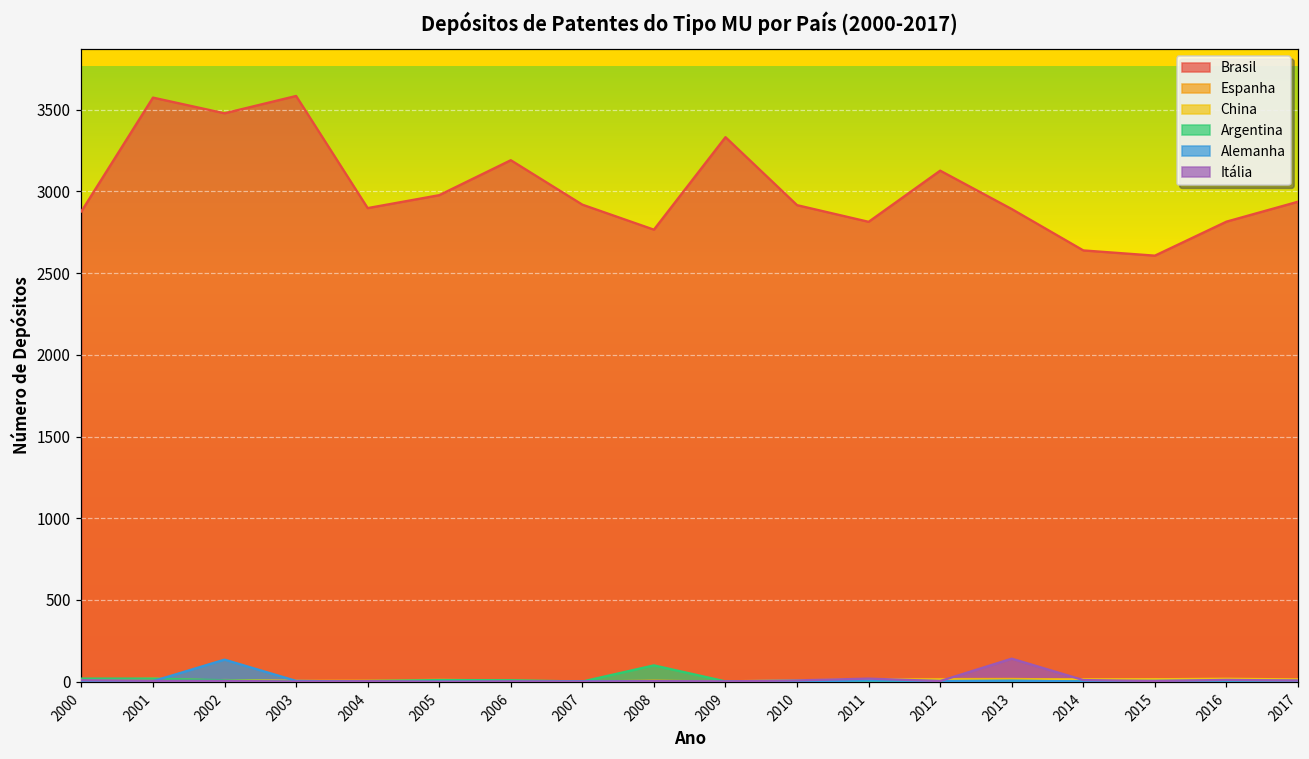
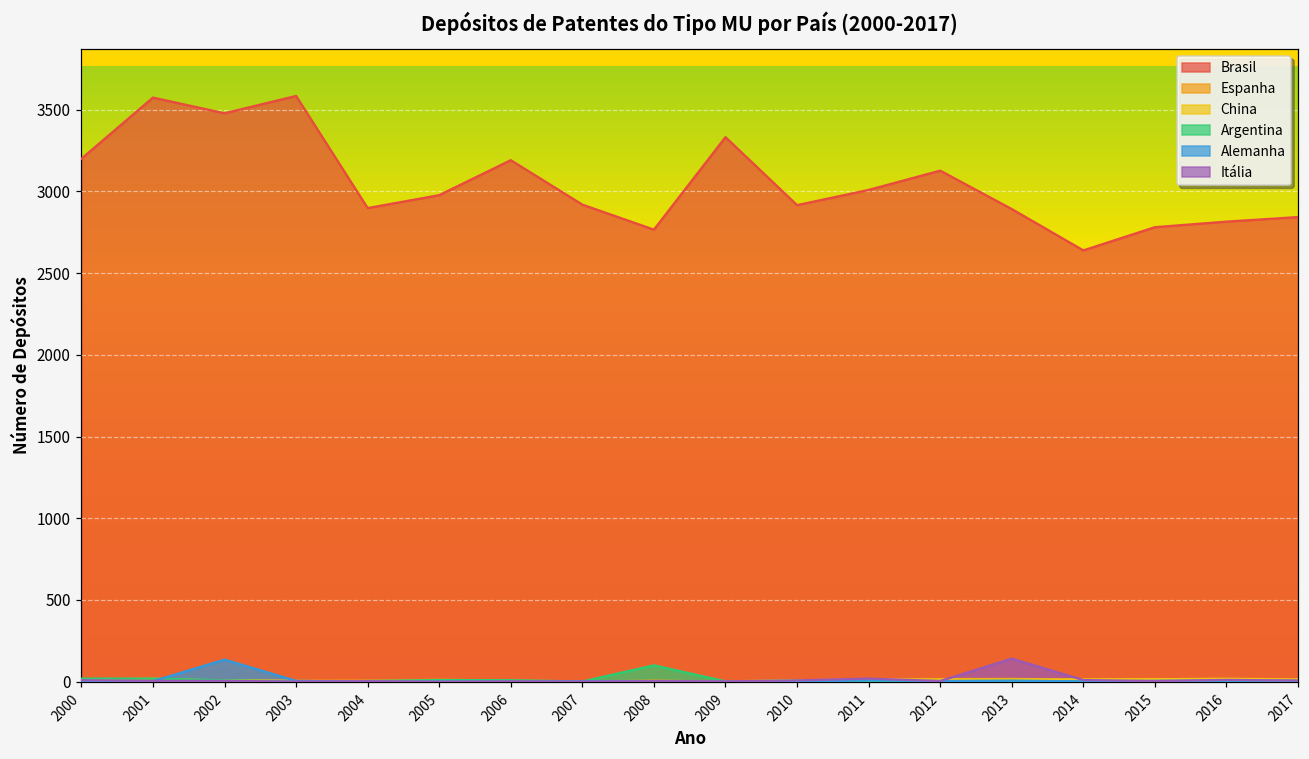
Brasil, 2000: 2880 -> 3200
Brasil, 2011: 2810 -> 3010
Brasil, 2015: 2610 -> 2780
Brasil, 2017: 2940 -> 2840
